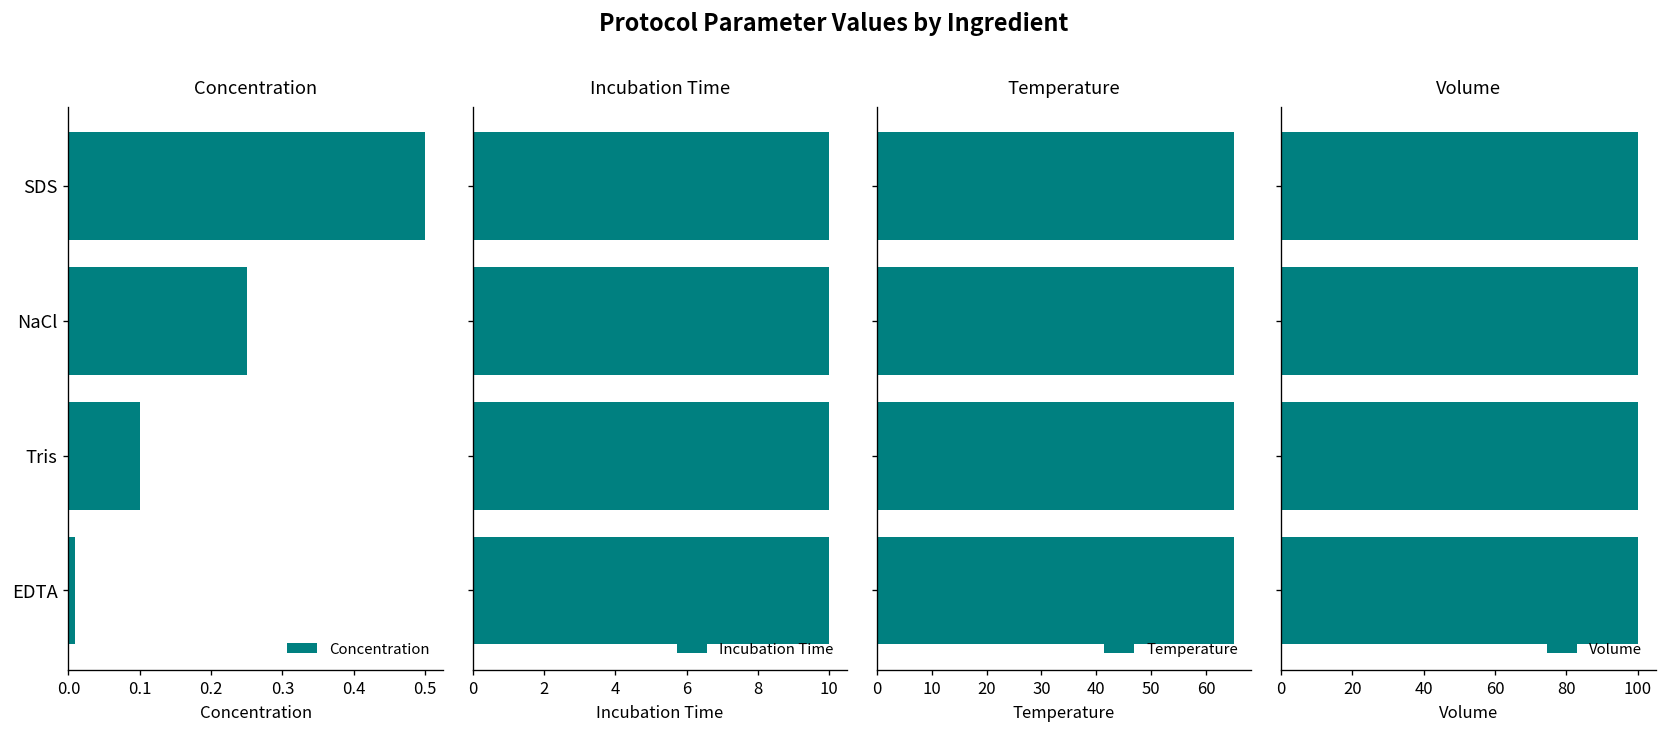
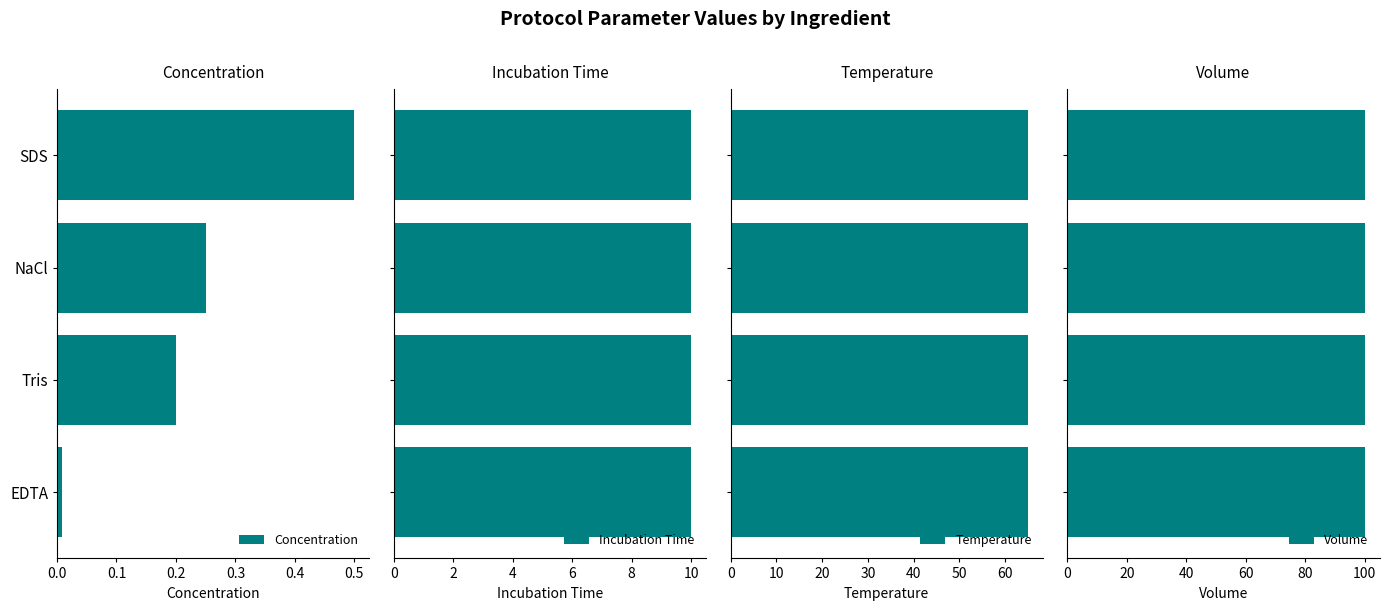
Concentration, Tris: 0.1 -> 0.2
